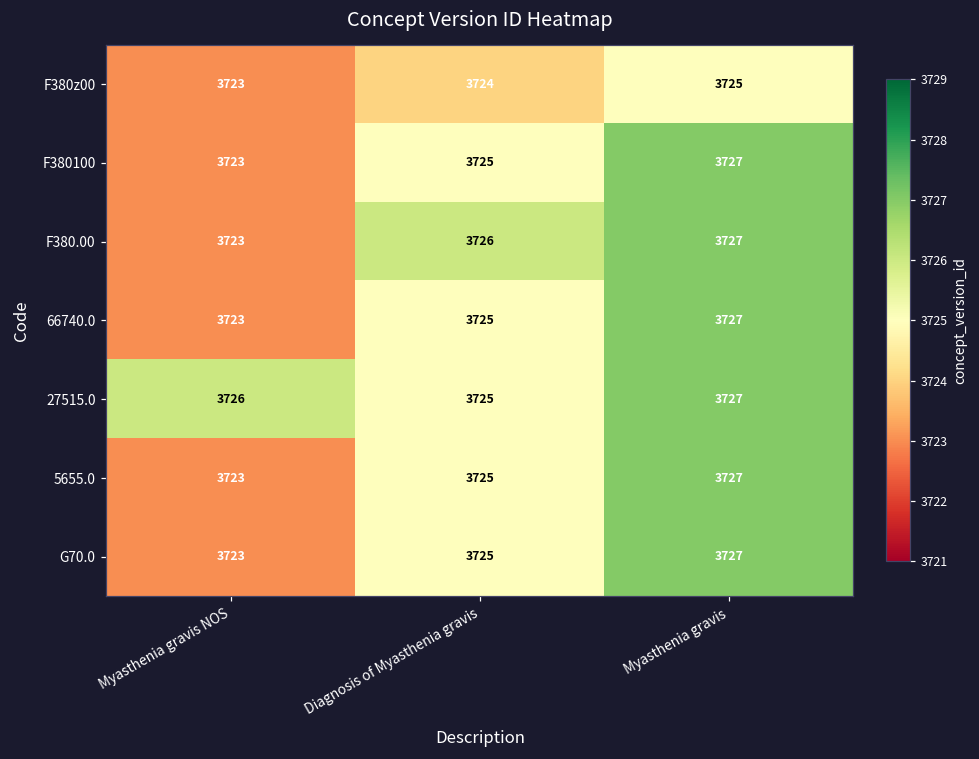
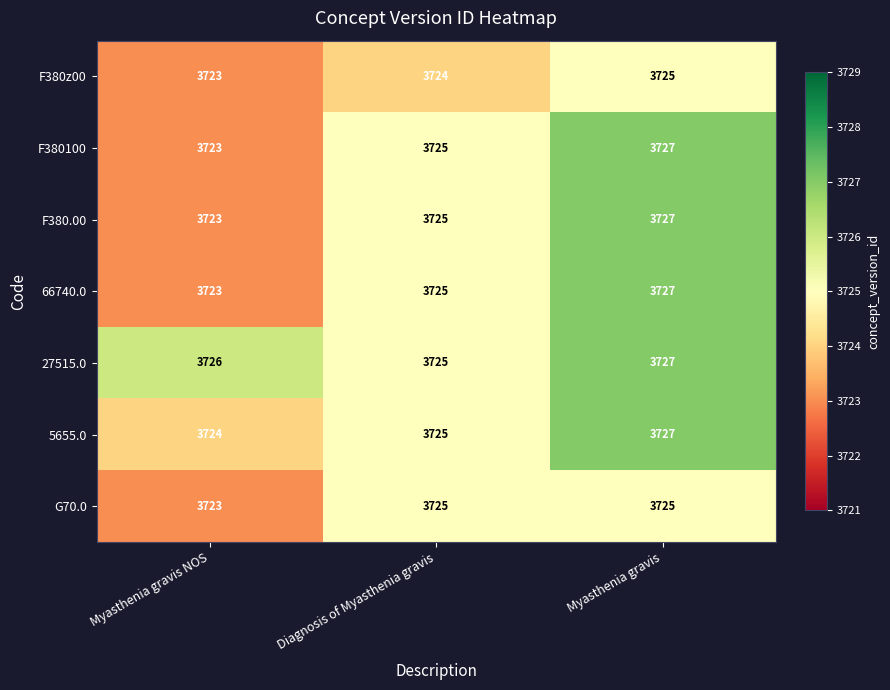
F380.00, Diagnosis of Myasthenia gravis: 3726 -> 3725
5655.0, Myasthenia gravis NOS: 3723 -> 3724
G70.0, Myasthenia gravis: 3727 -> 3725
